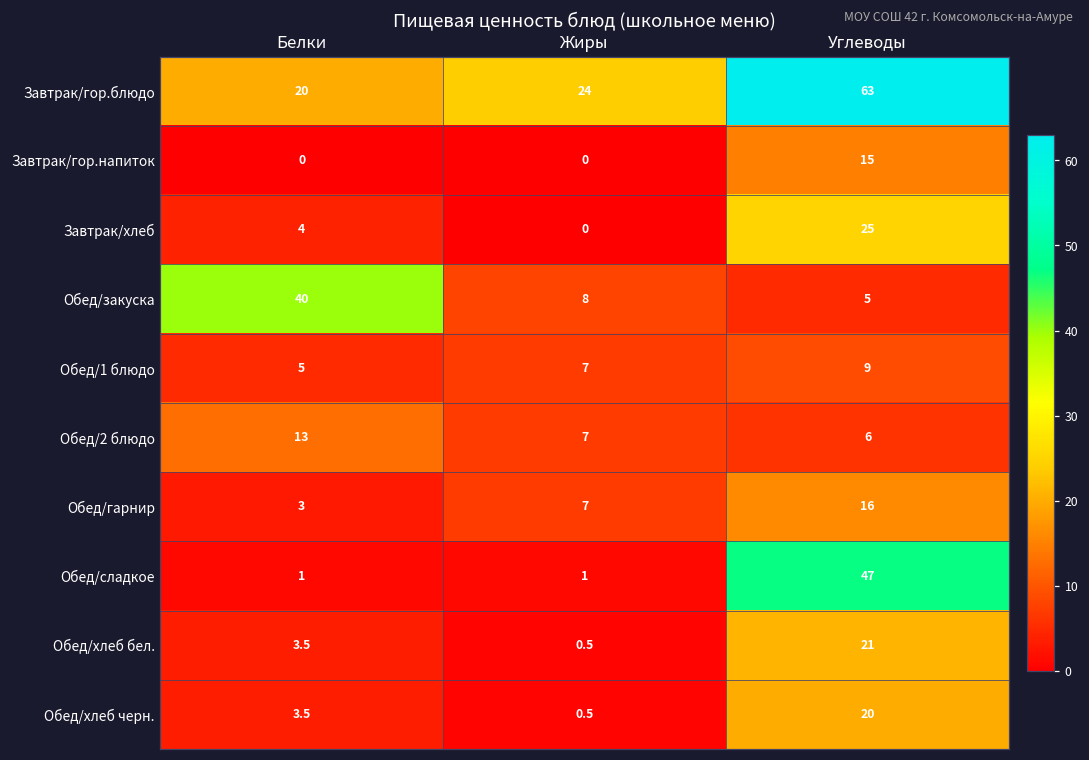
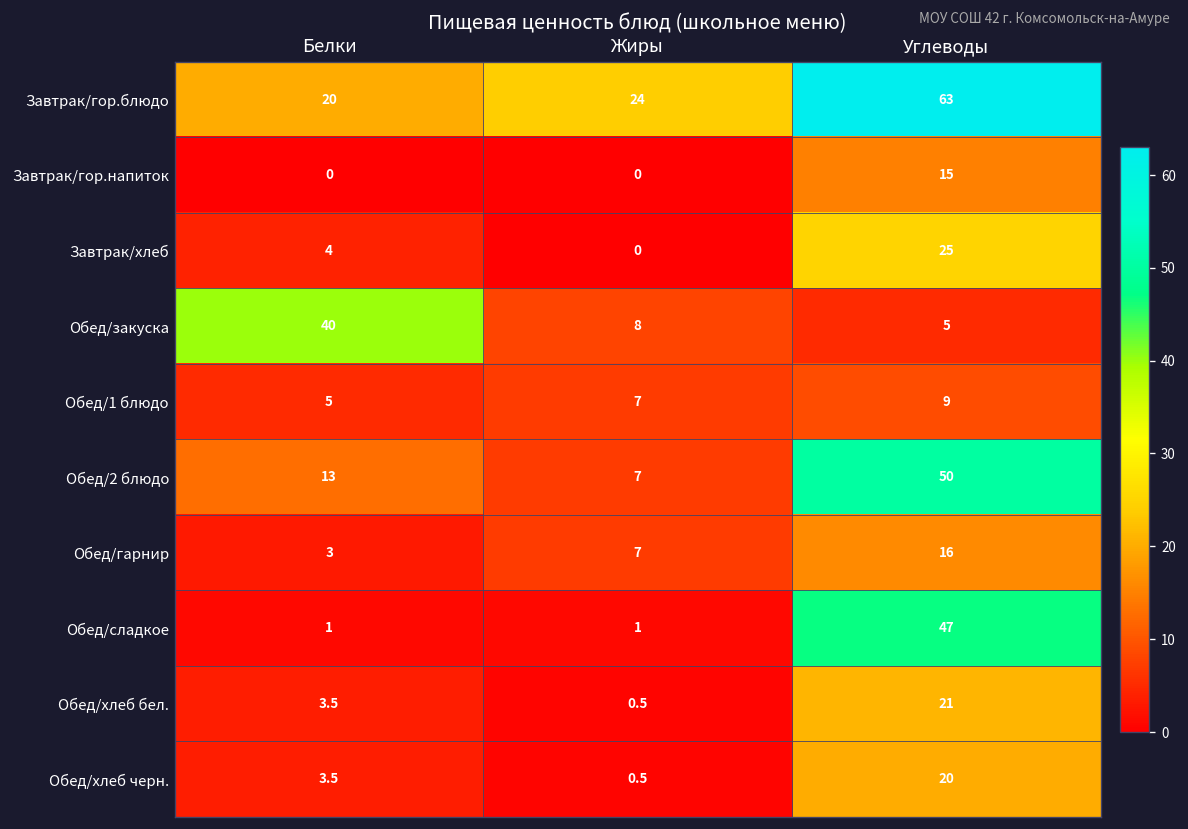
Обед/2 блюдо, Углеводы: 6 -> 50
